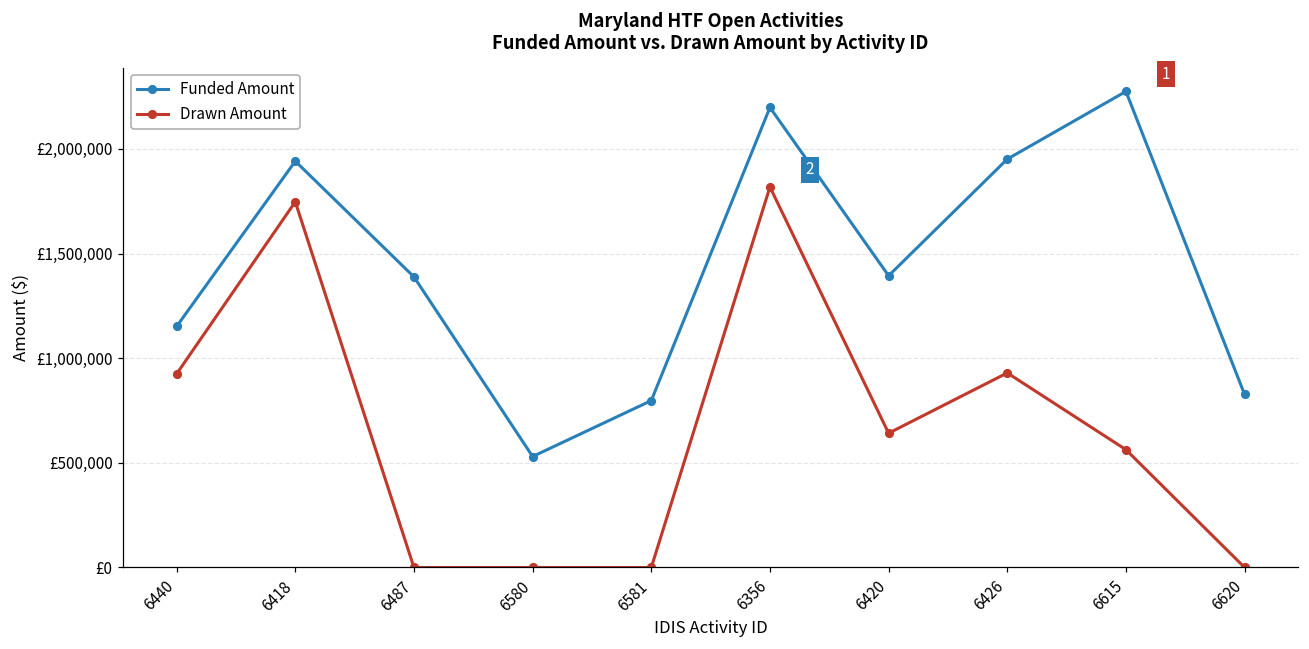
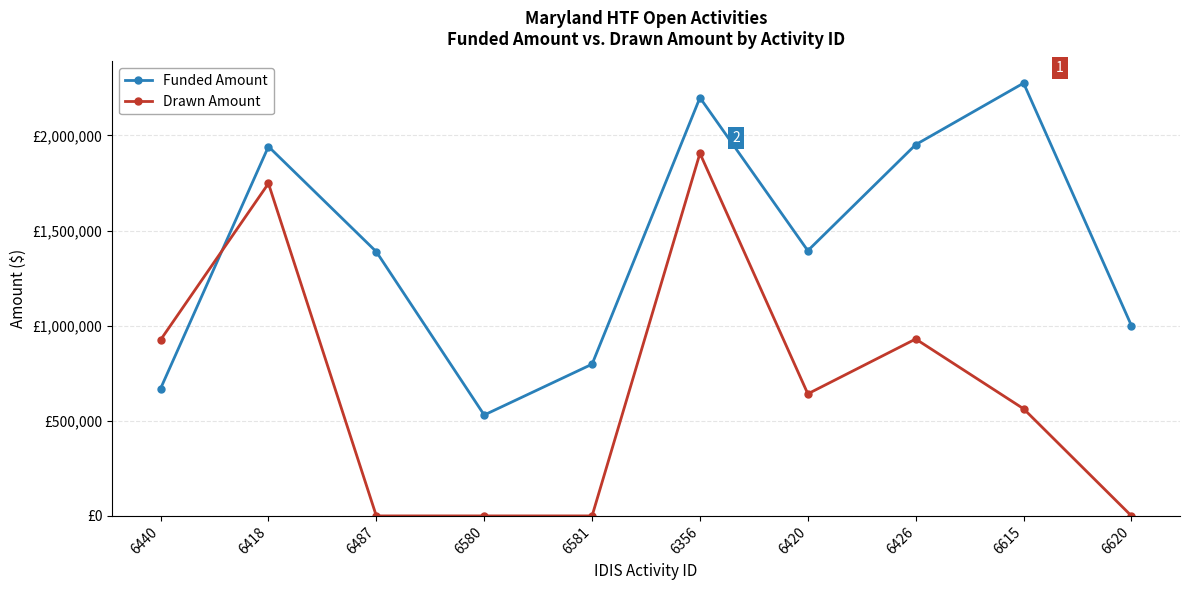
Funded Amount, 6440: £1,150,000 -> £670,000
Drawn Amount, 6356: £1,820,000 -> £1,910,000
Funded Amount, 6620: £830,000 -> £1,000,000
